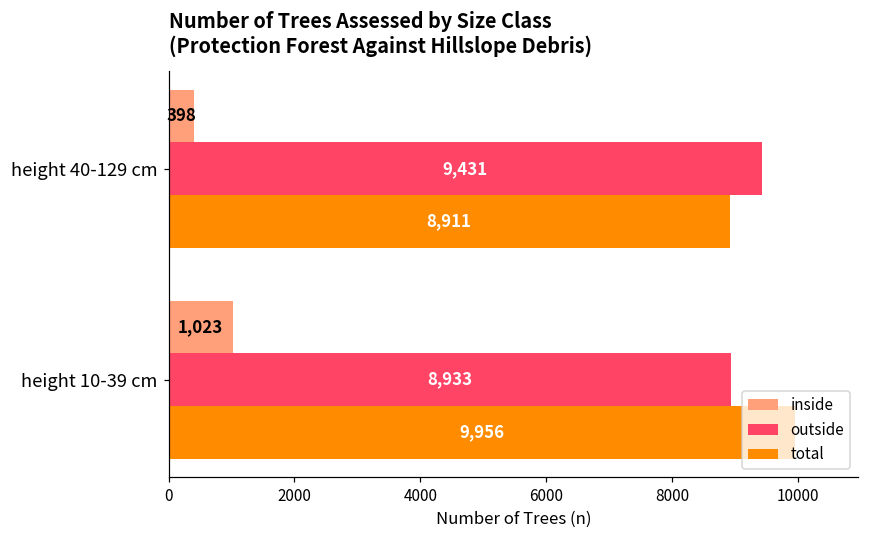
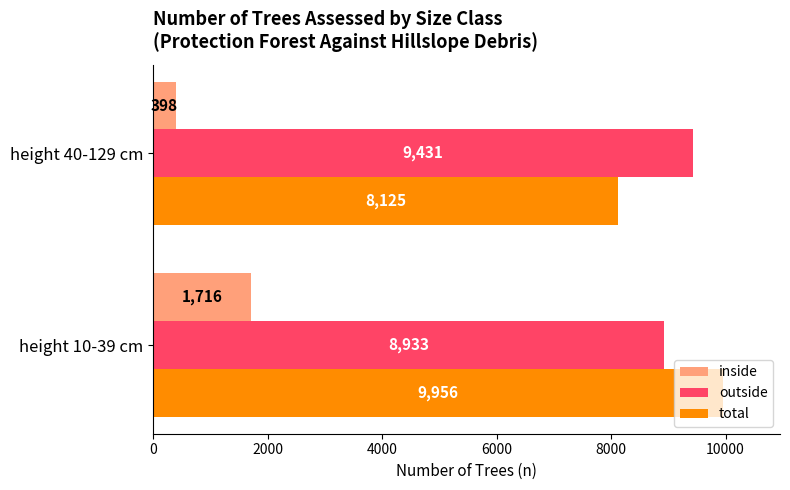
total, height 40-129 cm: 8,911 -> 8,125
inside, height 10-39 cm: 1,023 -> 1,716
